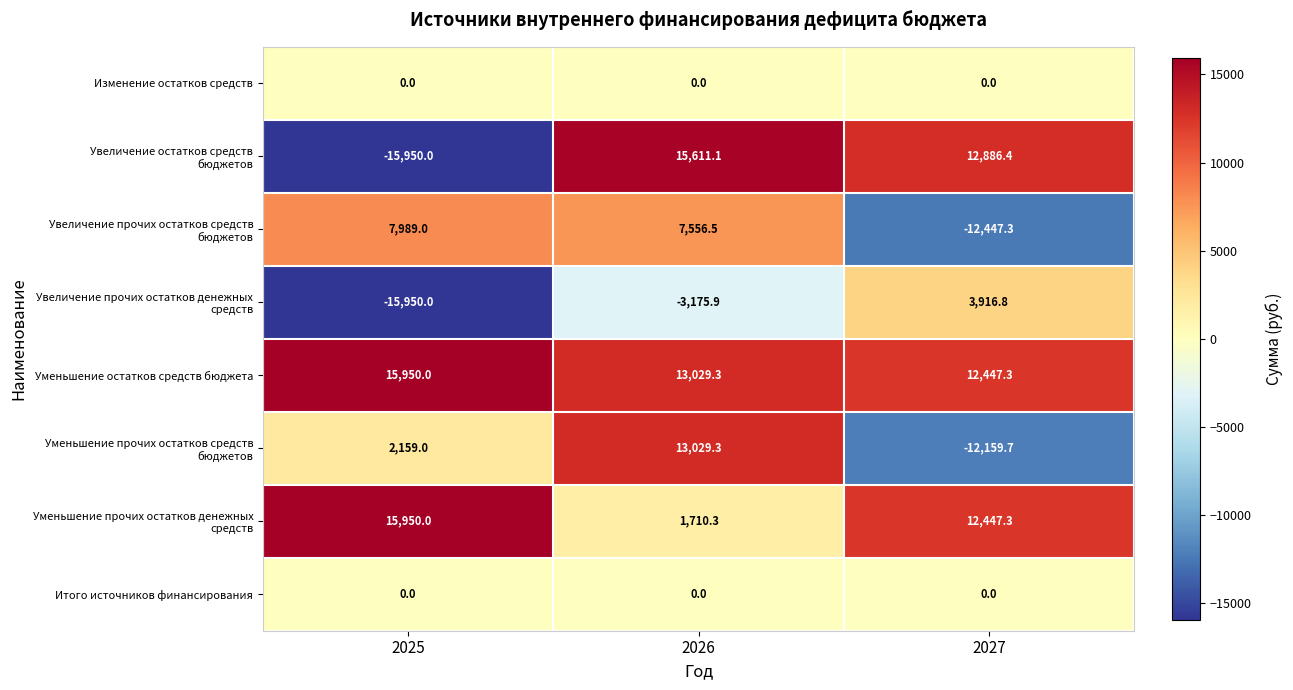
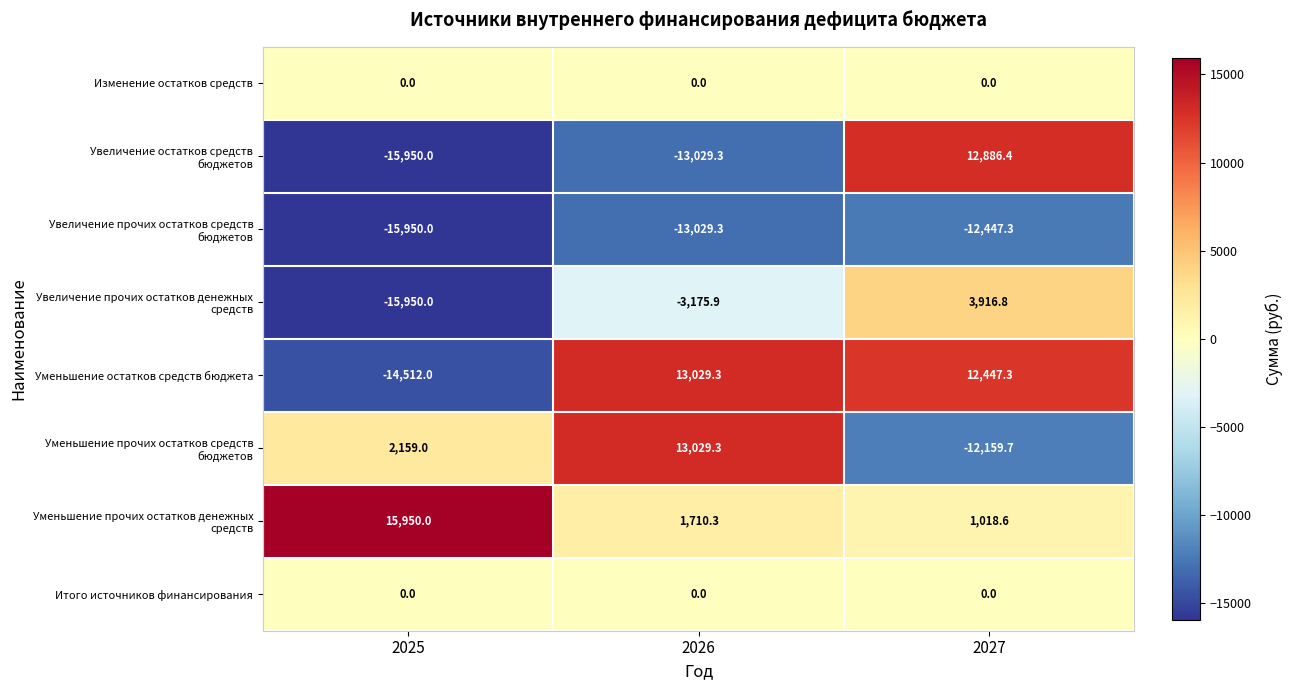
Увеличение остатков средств бюджетов, 2026: 15,611.1 -> -13,029.3
Увеличение прочих остатков средств бюджетов, 2025: 7,989.0 -> -15,950.0
Увеличение прочих остатков средств бюджетов, 2026: 7,556.5 -> -13,029.3
Уменьшение остатков средств бюджета, 2025: 15,950.0 -> -14,512.0
Уменьшение прочих остатков денежных средств, 2027: 12,447.3 -> 1,018.6
